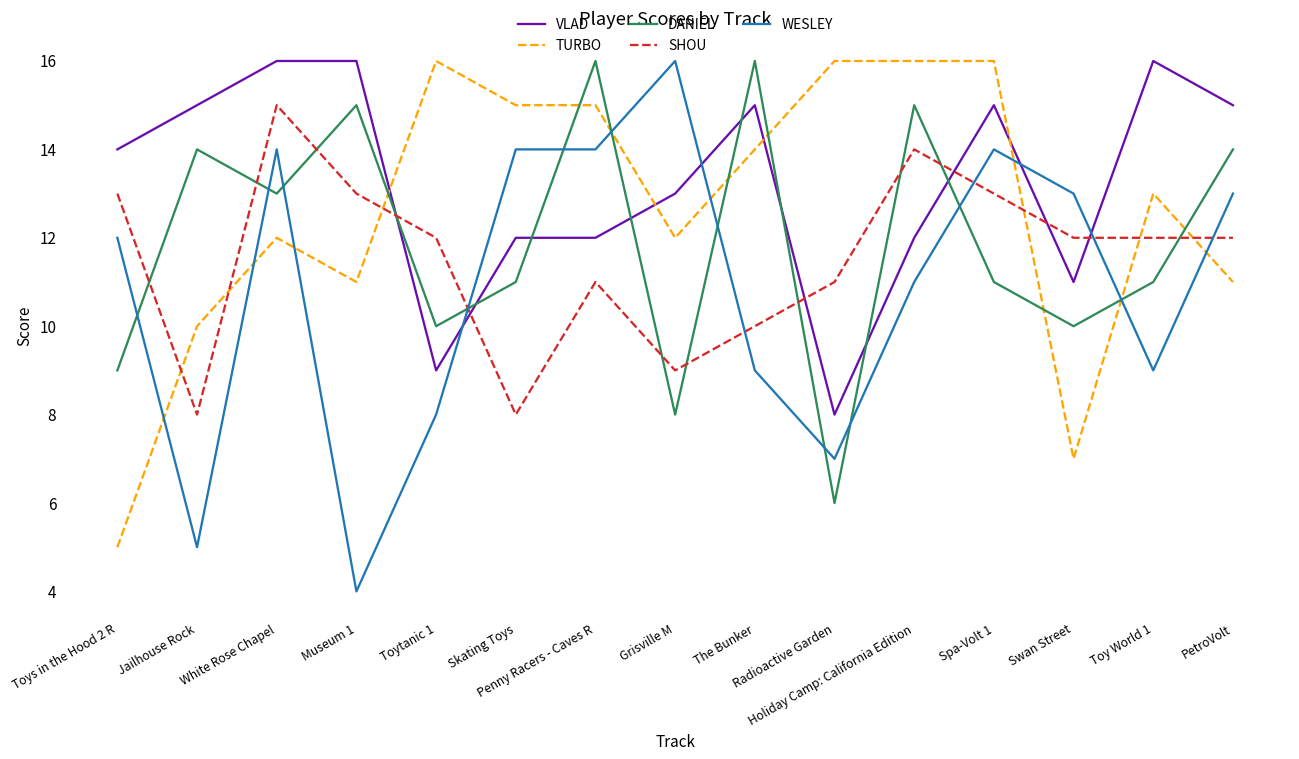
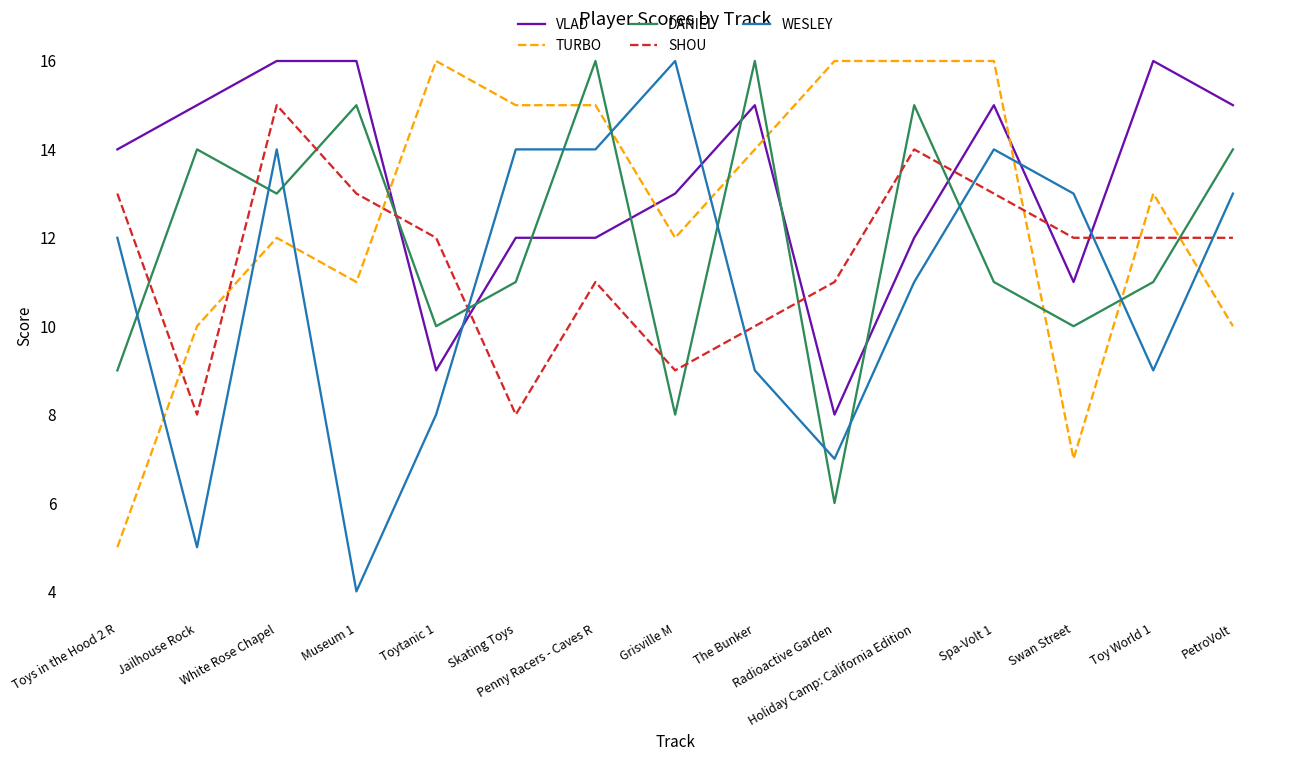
TURBO, PetroVolt: 11 -> 10
